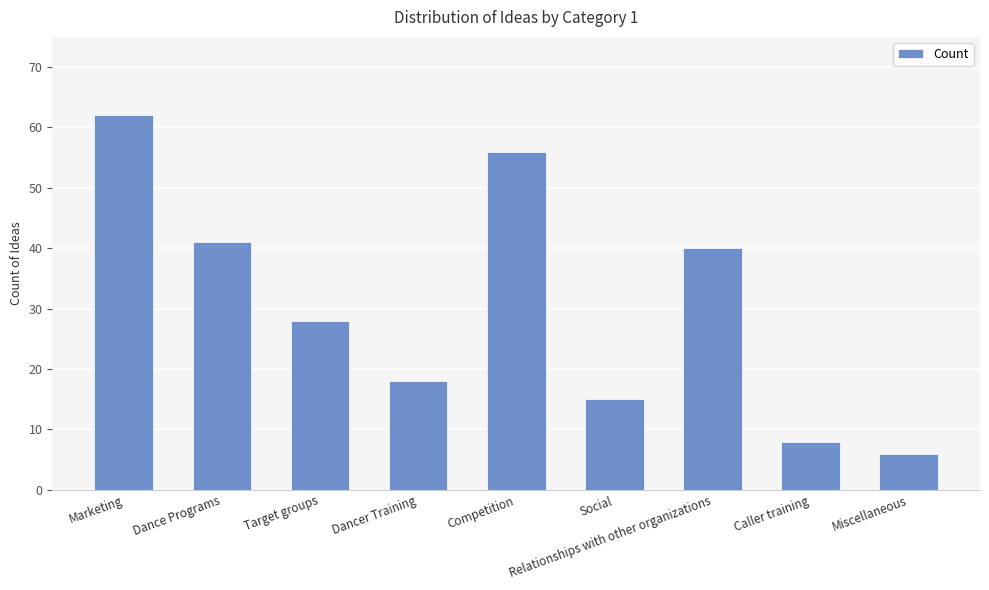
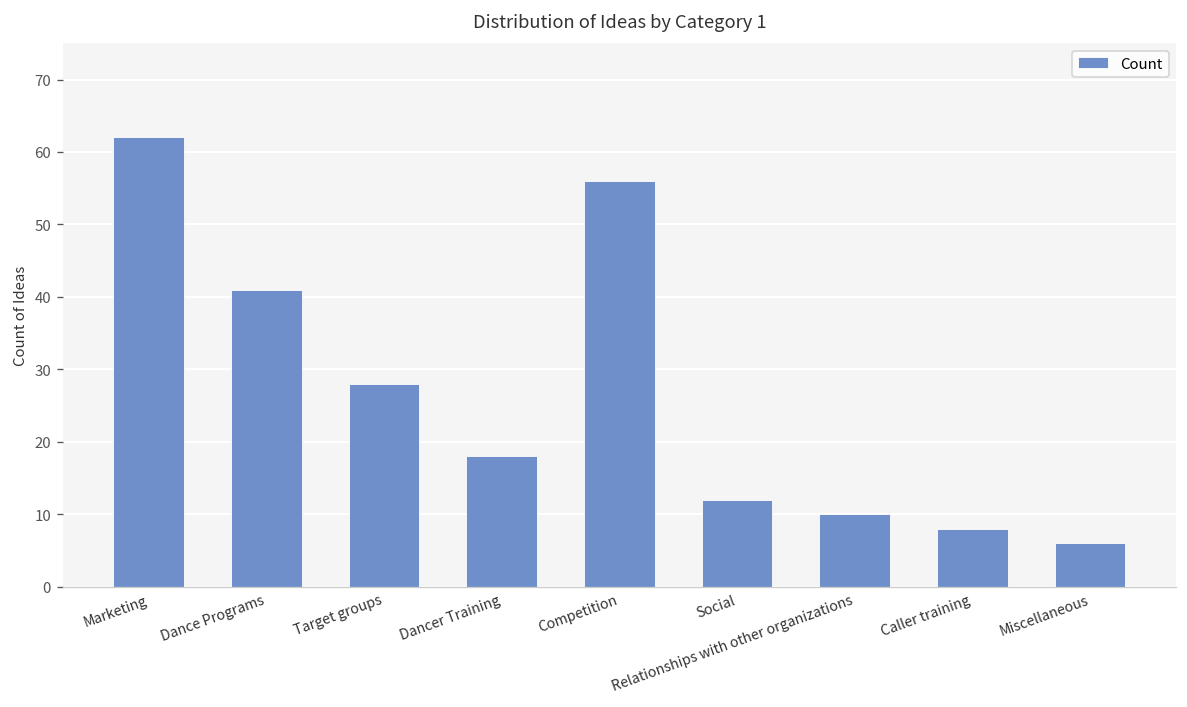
Social: 15 -> 12
Relationships with other organizations: 40 -> 10
